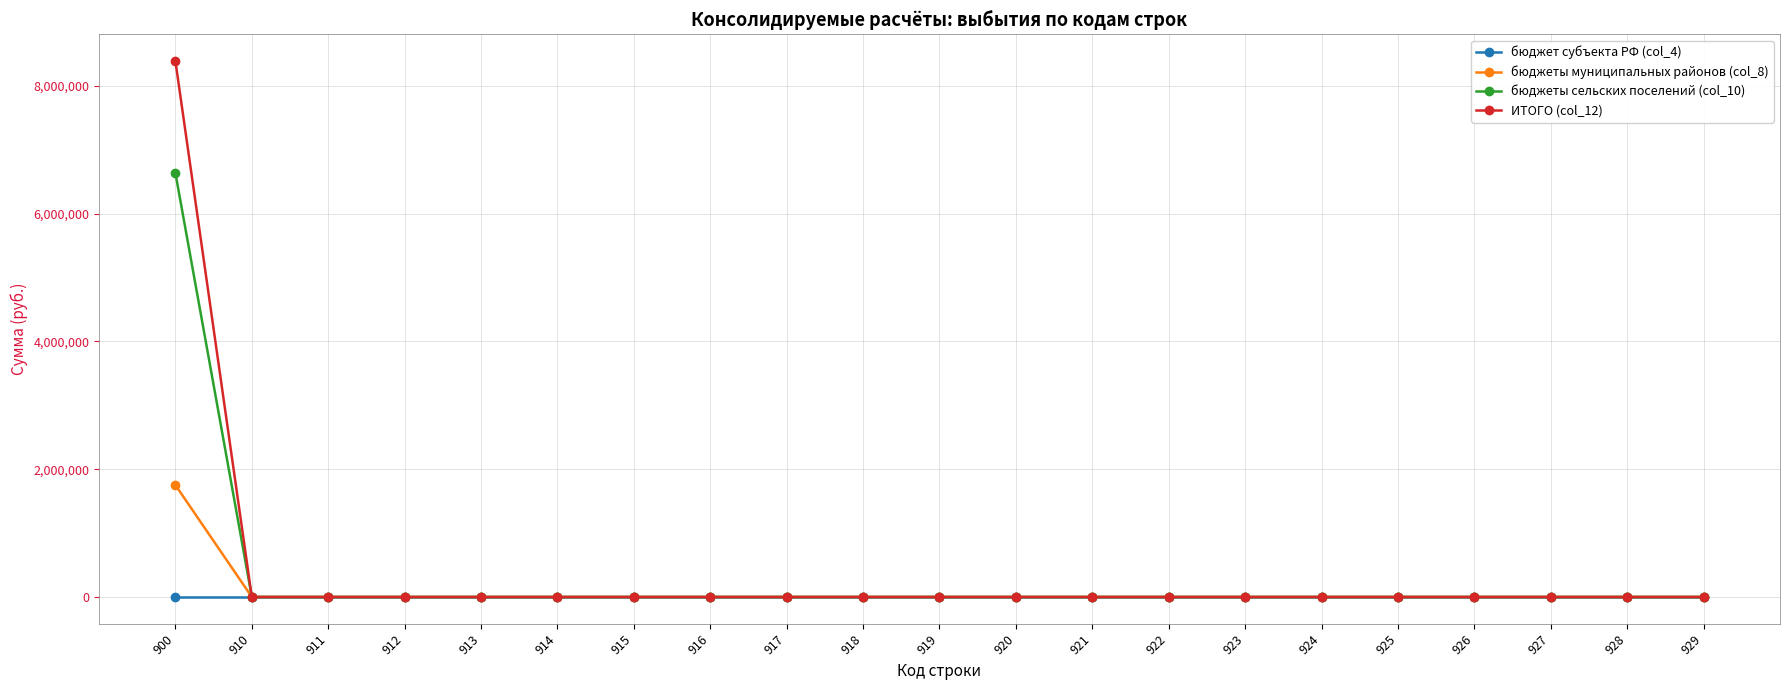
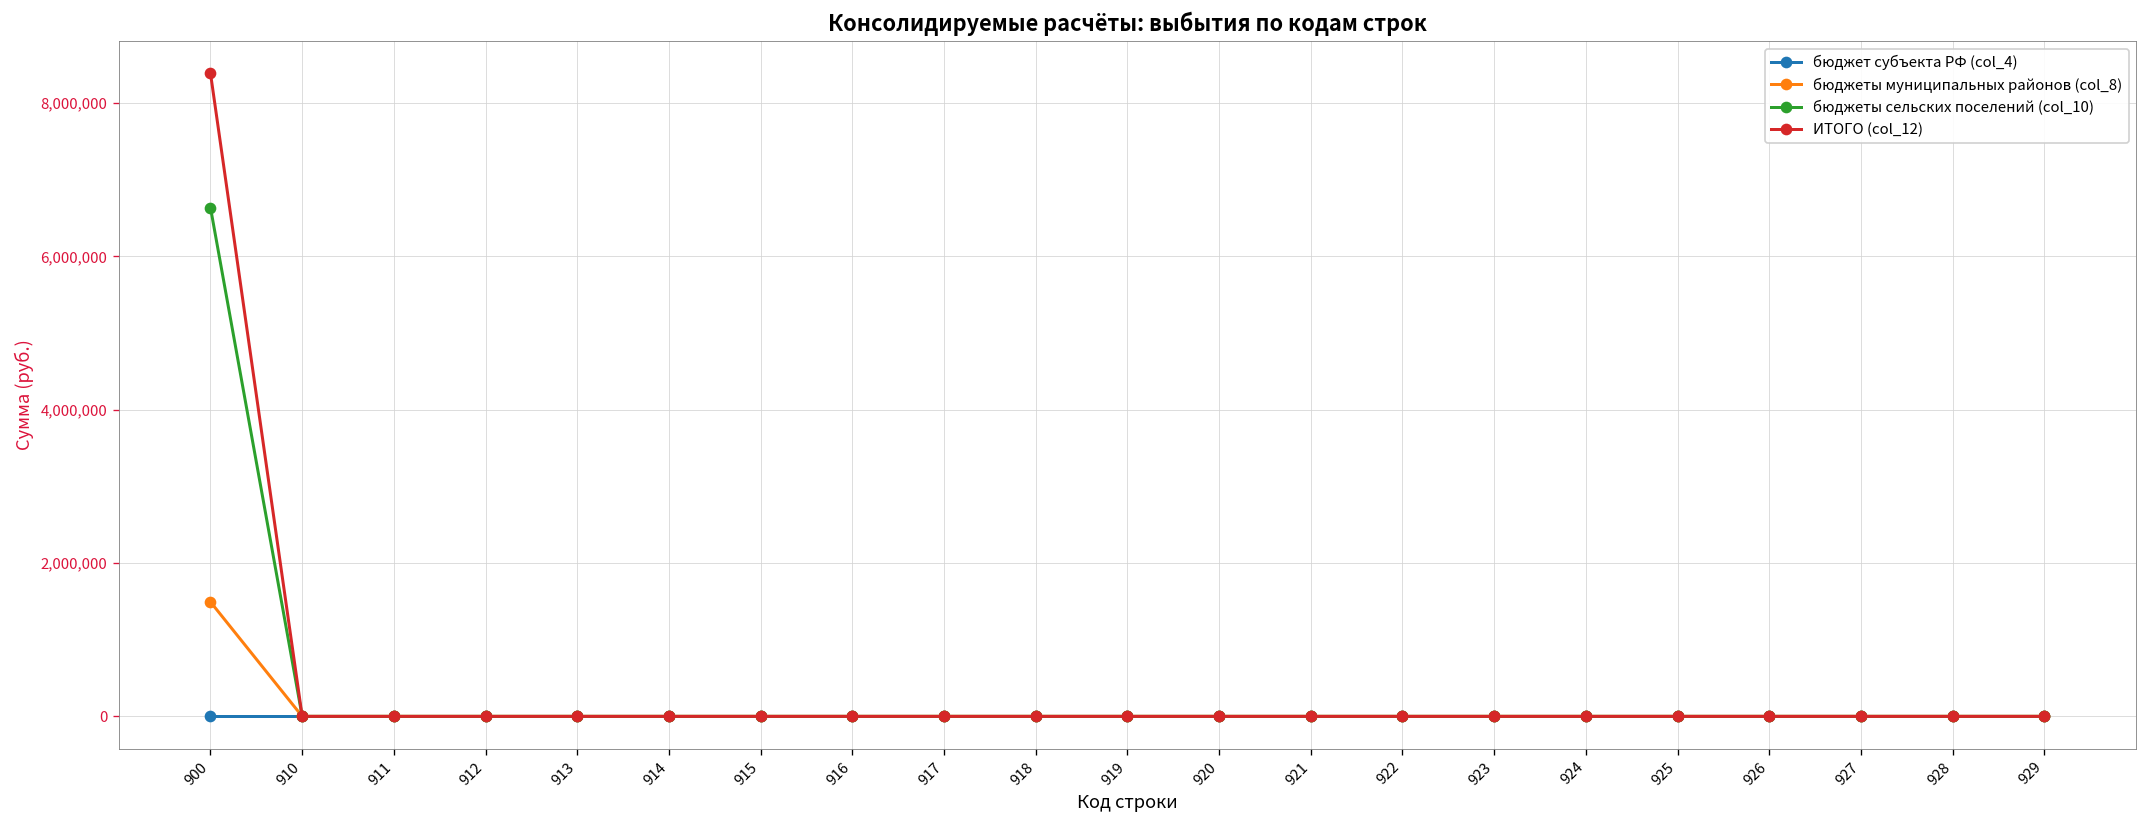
бюджеты муниципальных районов (col_8), 900: 1,800,000 -> 1,500,000
